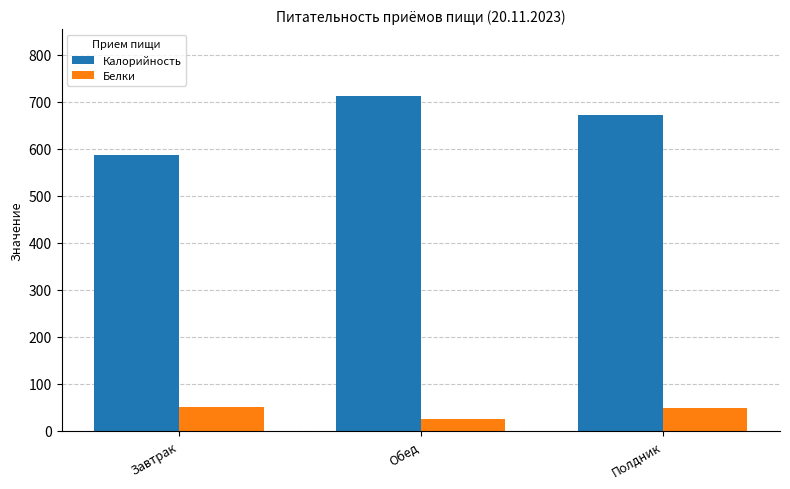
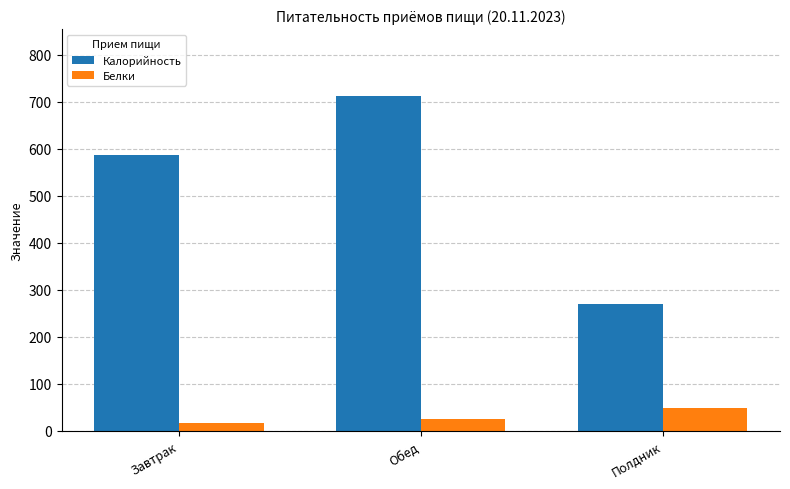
Белки, Завтрак: 50 -> 20
Калорийность, Полдник: 670 -> 270
